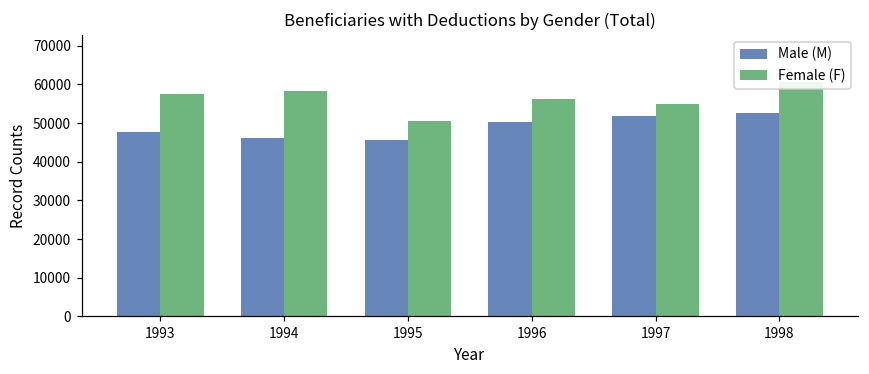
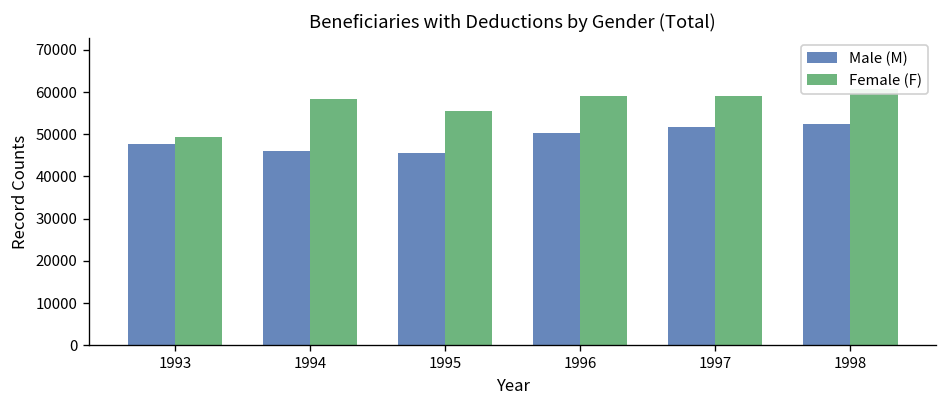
Female (F), 1993: 57000 -> 49000
Female (F), 1995: 51000 -> 55000
Female (F), 1996: 56000 -> 59000
Female (F), 1997: 55000 -> 59000
